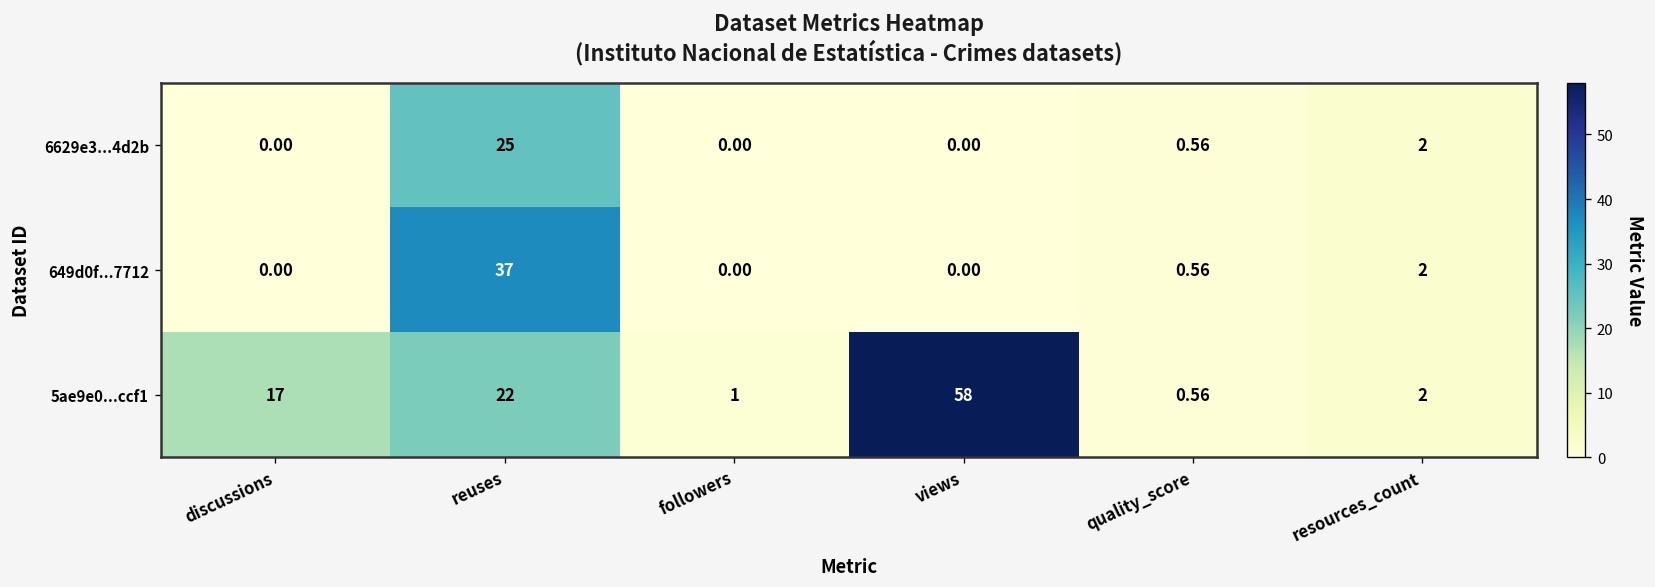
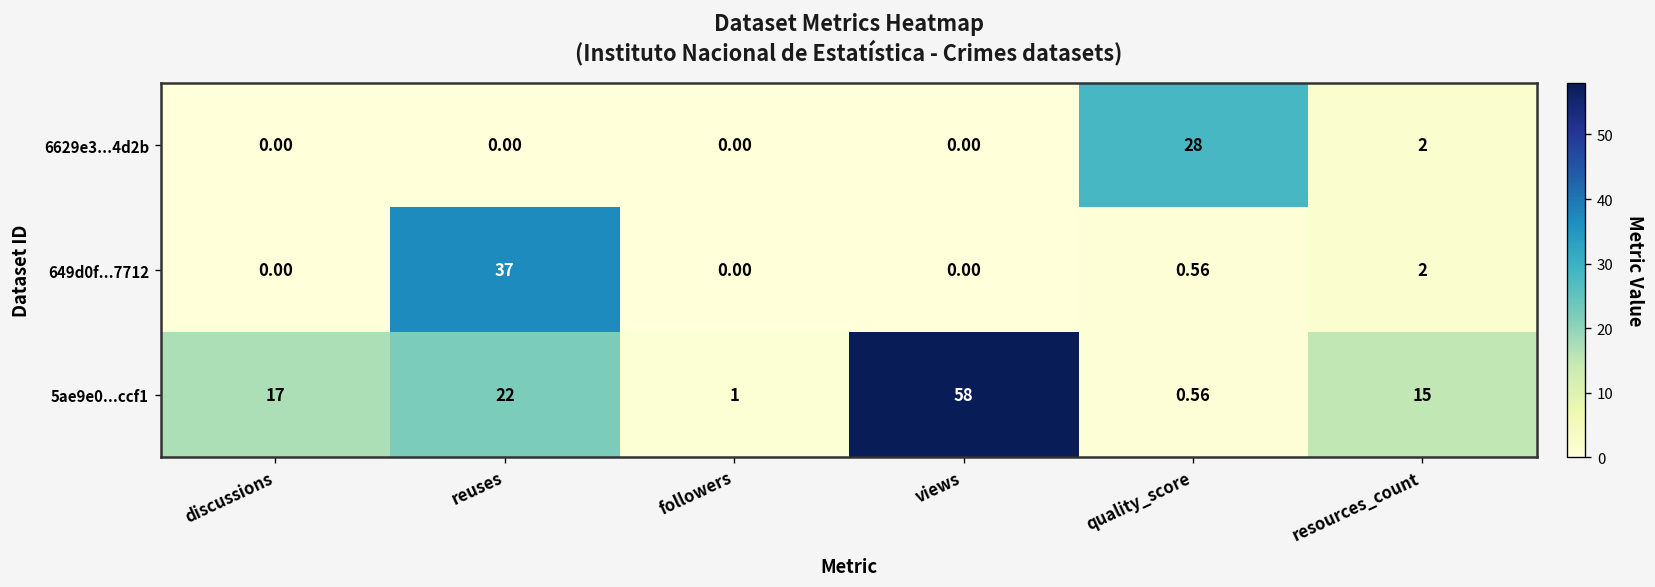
6629e3...4d2b, reuses: 25 -> 0.00
6629e3...4d2b, quality_score: 0.56 -> 28
5ae9e0...ccf1, resources_count: 2 -> 15
